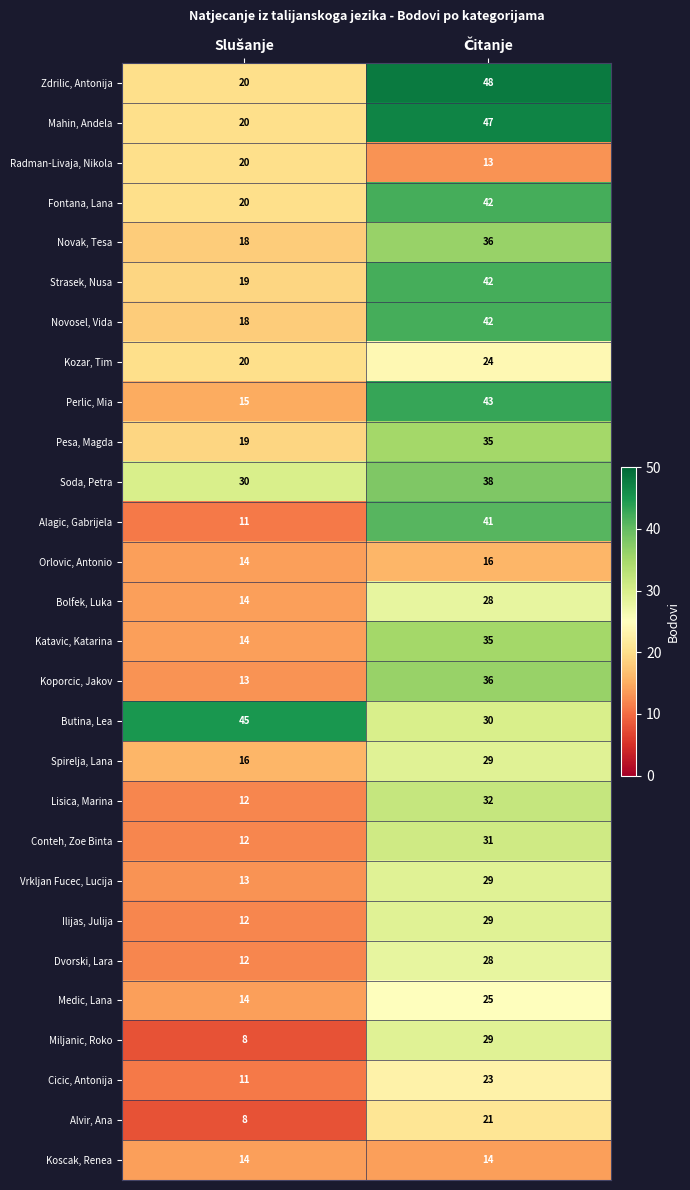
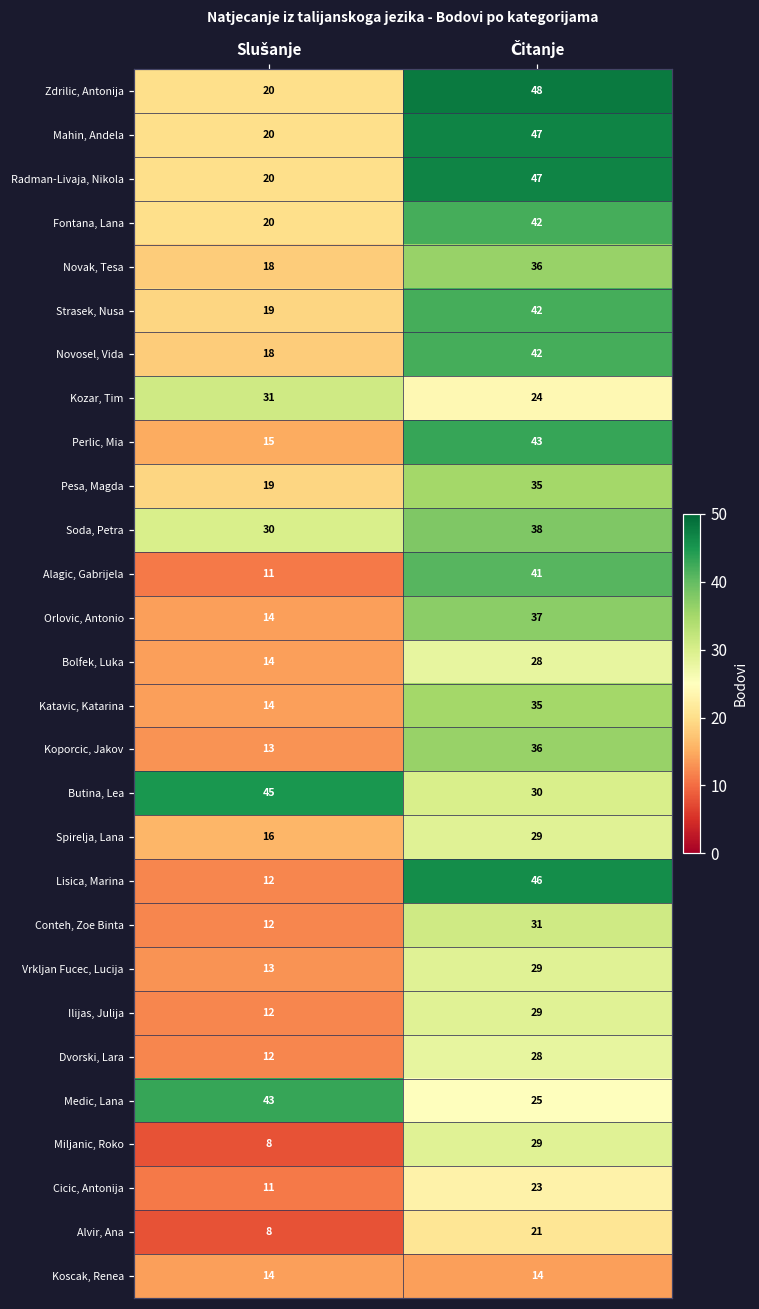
Radman-Livaja, Nikola, Čitanje: 13 -> 47
Kozar, Tim, Slušanje: 20 -> 31
Orlovic, Antonio, Čitanje: 16 -> 37
Lisica, Marina, Čitanje: 32 -> 46
Medic, Lana, Slušanje: 14 -> 43
